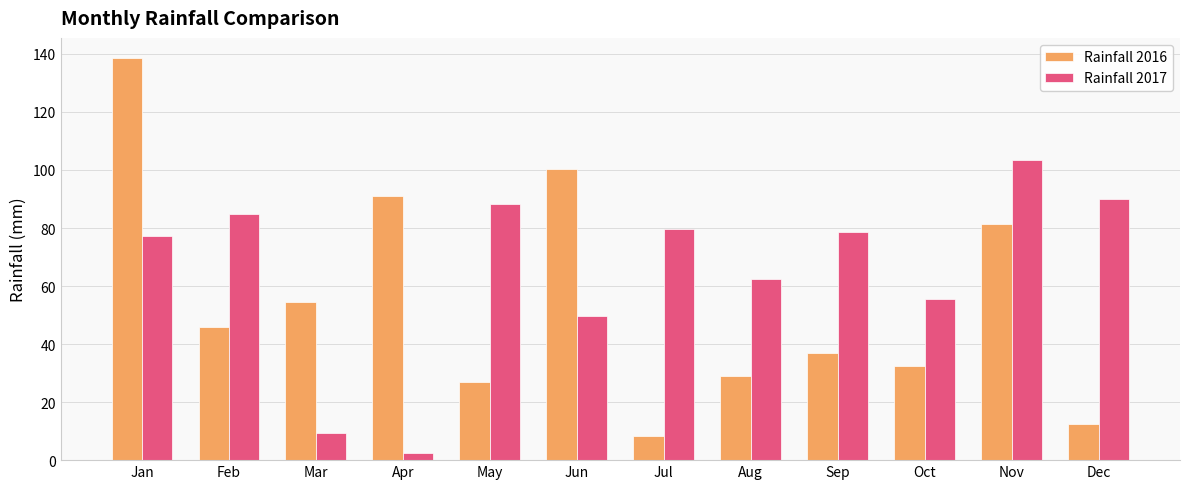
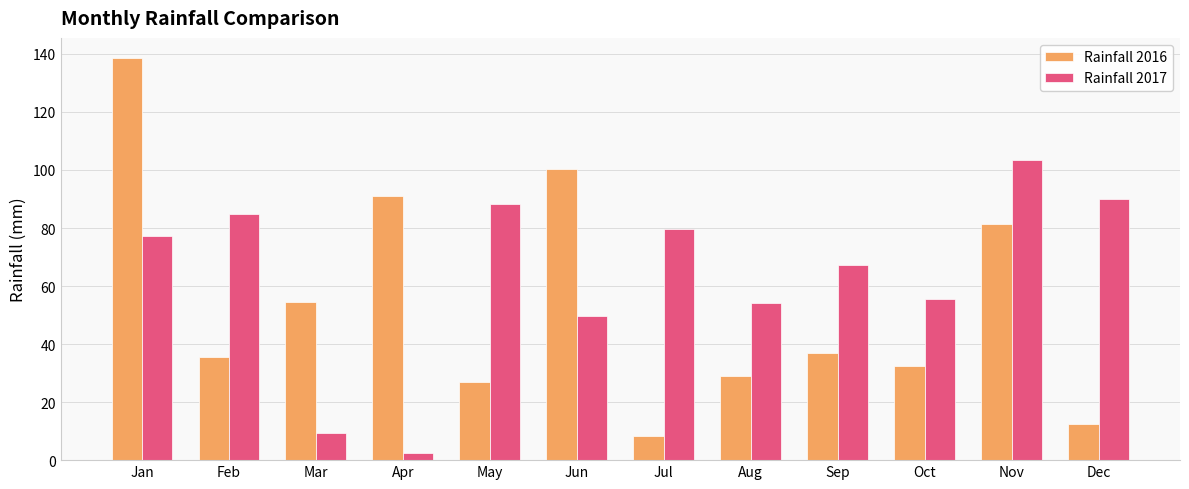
Rainfall 2016, Feb: 46 -> 36
Rainfall 2017, Aug: 62 -> 54
Rainfall 2017, Sep: 79 -> 67
